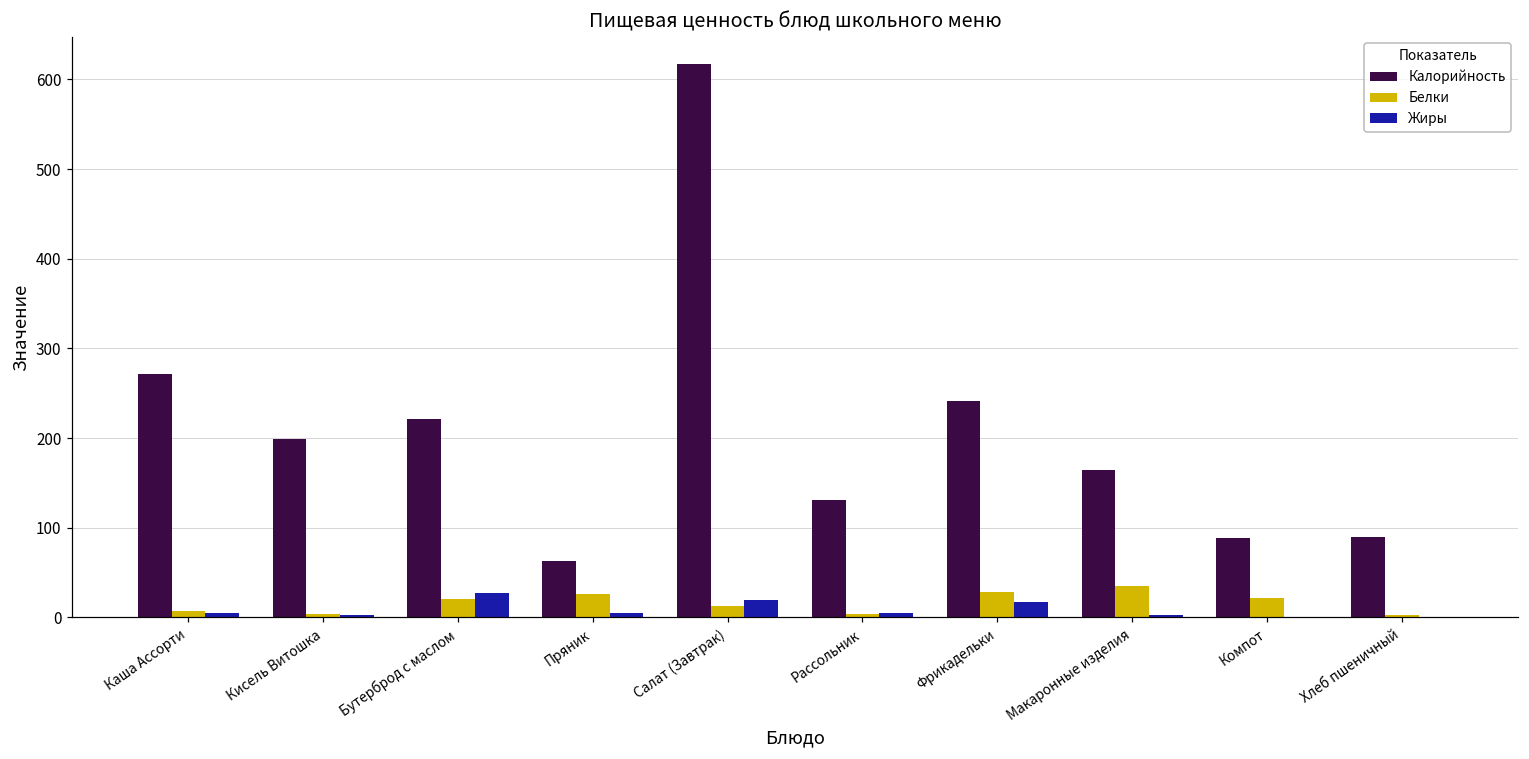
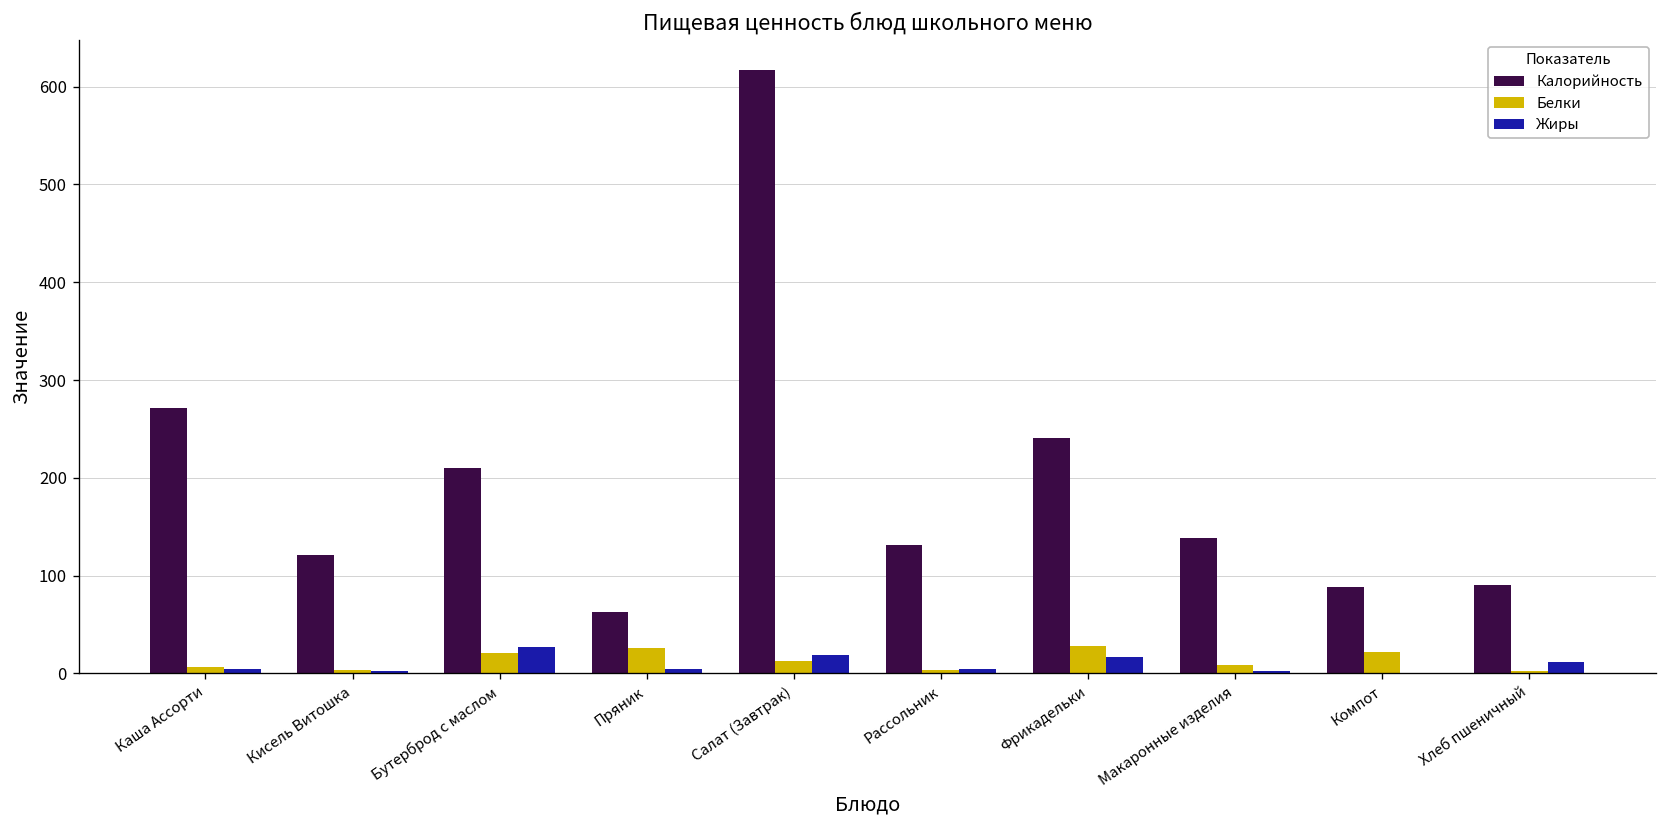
Калорийность, Кисель Витошка: 200 -> 120
Калорийность, Бутерброд с маслом: 220 -> 210
Калорийность, Макаронные изделия: 160 -> 140
Белки, Макаронные изделия: 40 -> 10
Жиры, Хлеб пшеничный: 0 -> 10
